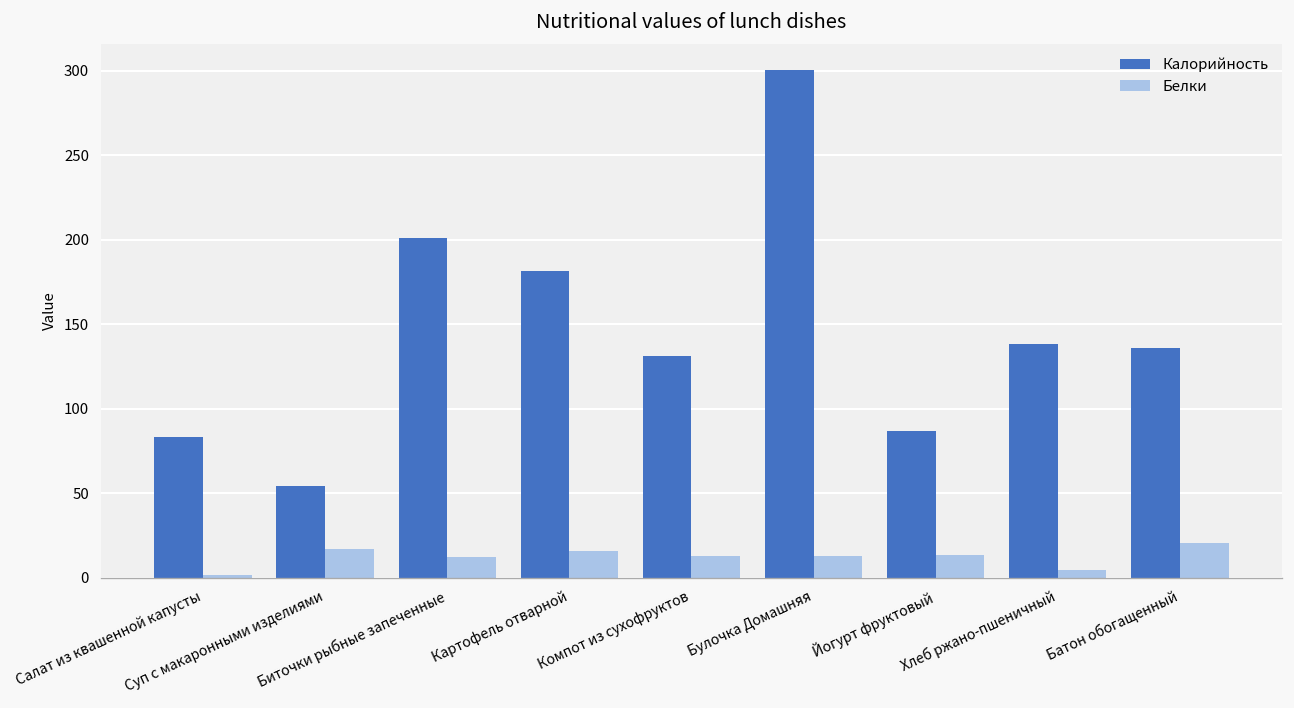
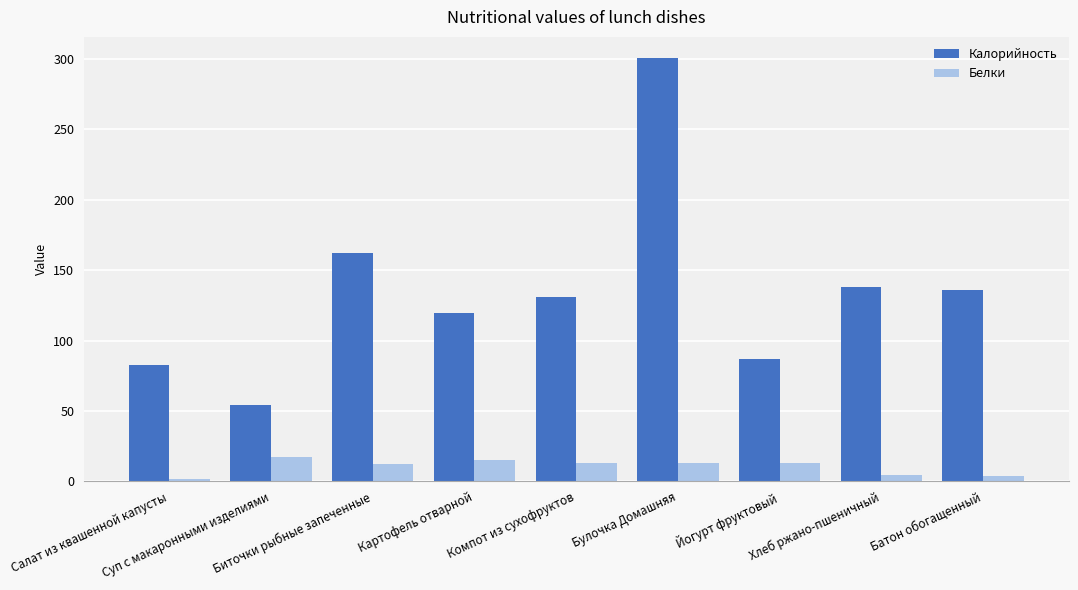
Калорийность, Биточки рыбные запеченные: 201 -> 162
Калорийность, Картофель отварной: 181 -> 119
Белки, Батон обогащенный: 20 -> 4
